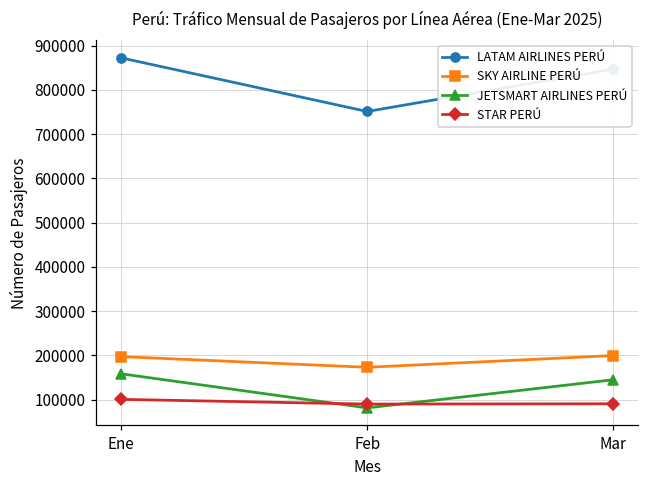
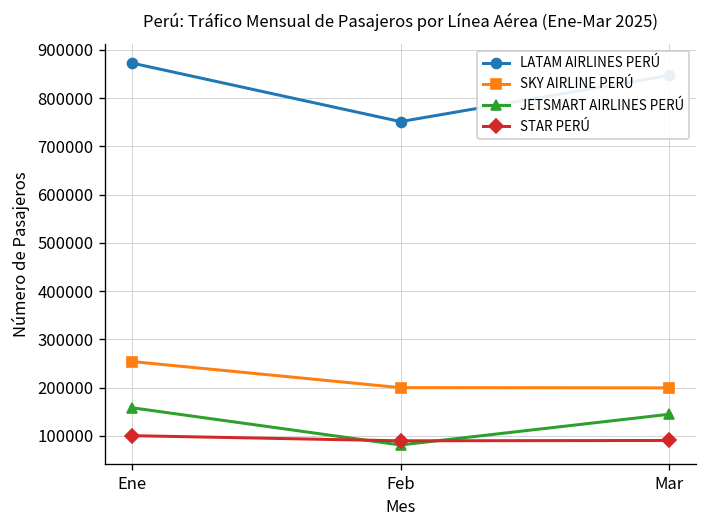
SKY AIRLINE PERÚ, Ene: 200000 -> 250000
SKY AIRLINE PERÚ, Feb: 170000 -> 200000
